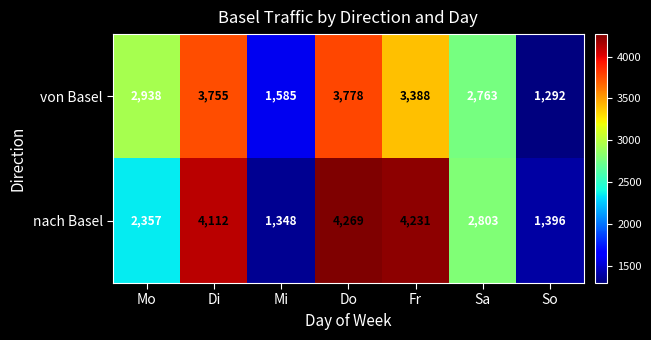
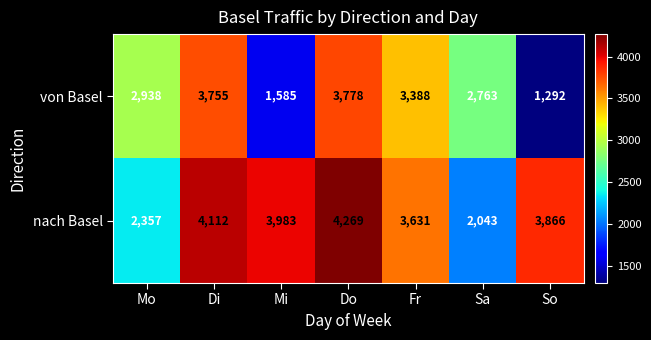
nach Basel, Mi: 1,348 -> 3,983
nach Basel, Fr: 4,231 -> 3,631
nach Basel, Sa: 2,803 -> 2,043
nach Basel, So: 1,396 -> 3,866
